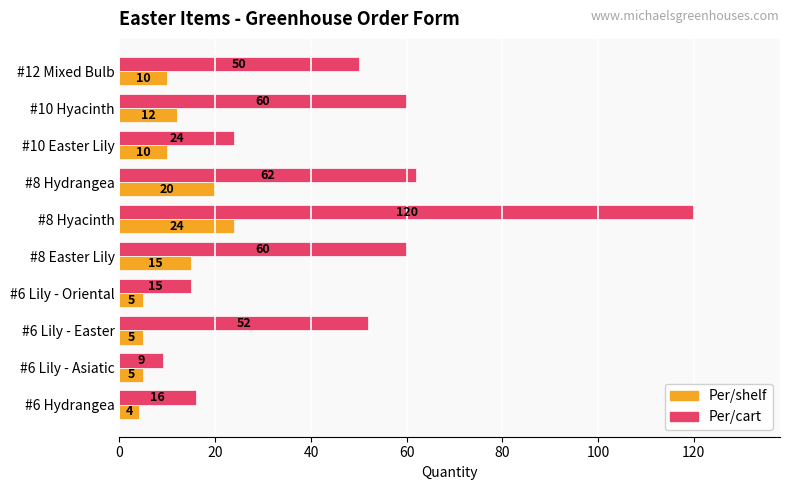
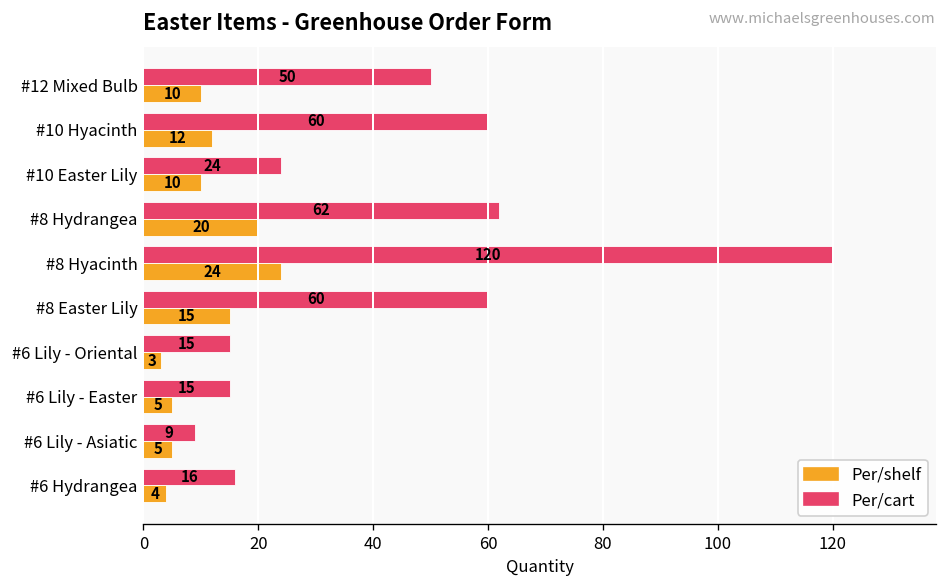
Per/shelf, #6 Lily - Oriental: 5 -> 3
Per/cart, #6 Lily - Easter: 52 -> 15
